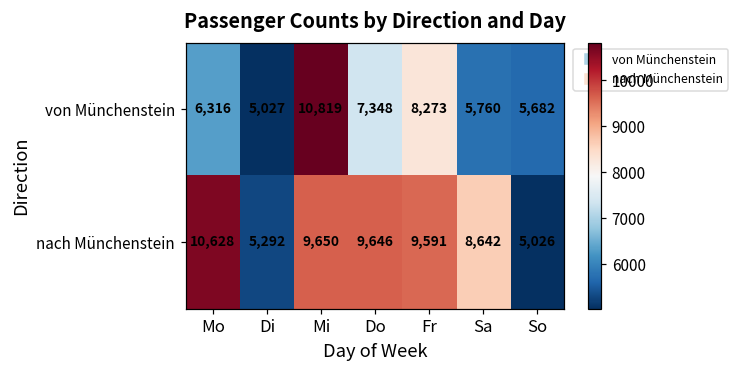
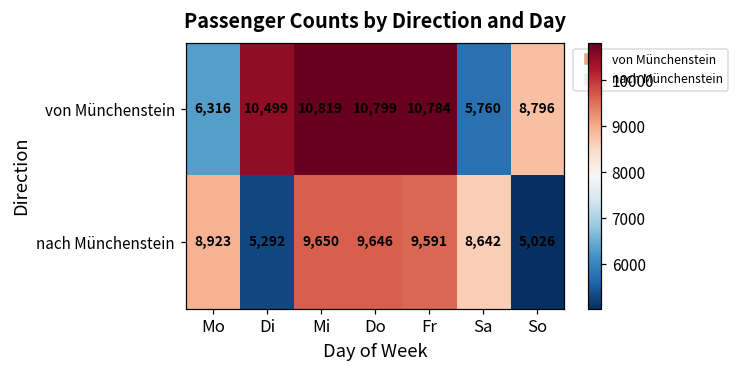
von Münchenstein, Di: 5,027 -> 10,499
von Münchenstein, Do: 7,348 -> 10,799
von Münchenstein, Fr: 8,273 -> 10,784
von Münchenstein, So: 5,682 -> 8,796
nach Münchenstein, Mo: 10,628 -> 8,923
